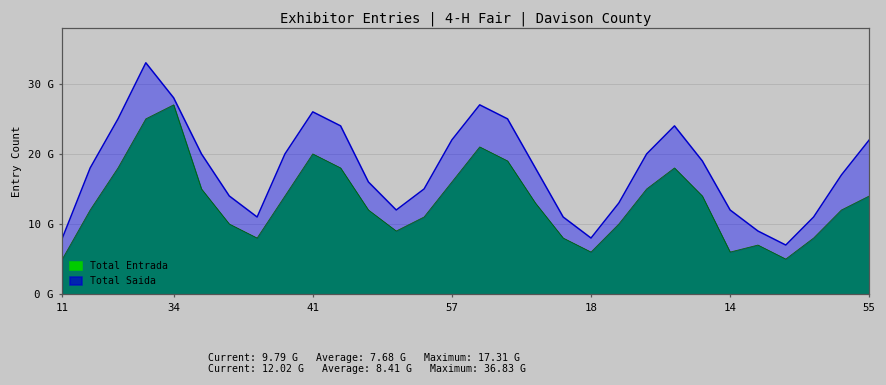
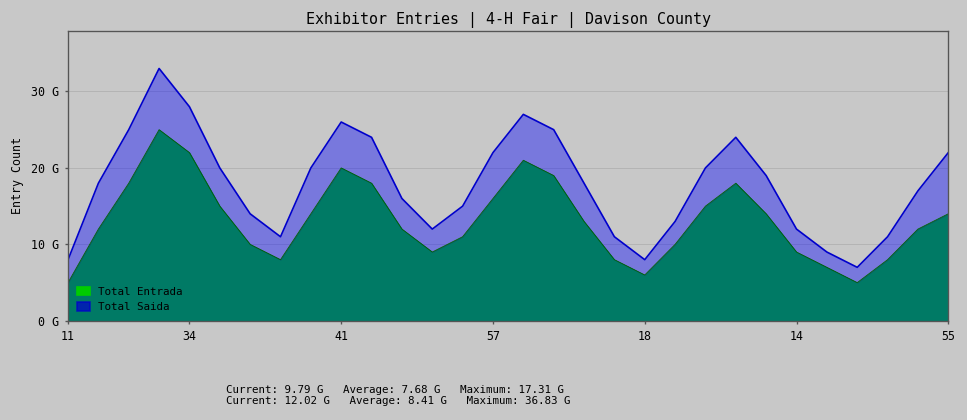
Total Entrada, 34: 27000000000 -> 22000000000
Total Entrada, 14: 6000000000 -> 9000000000
